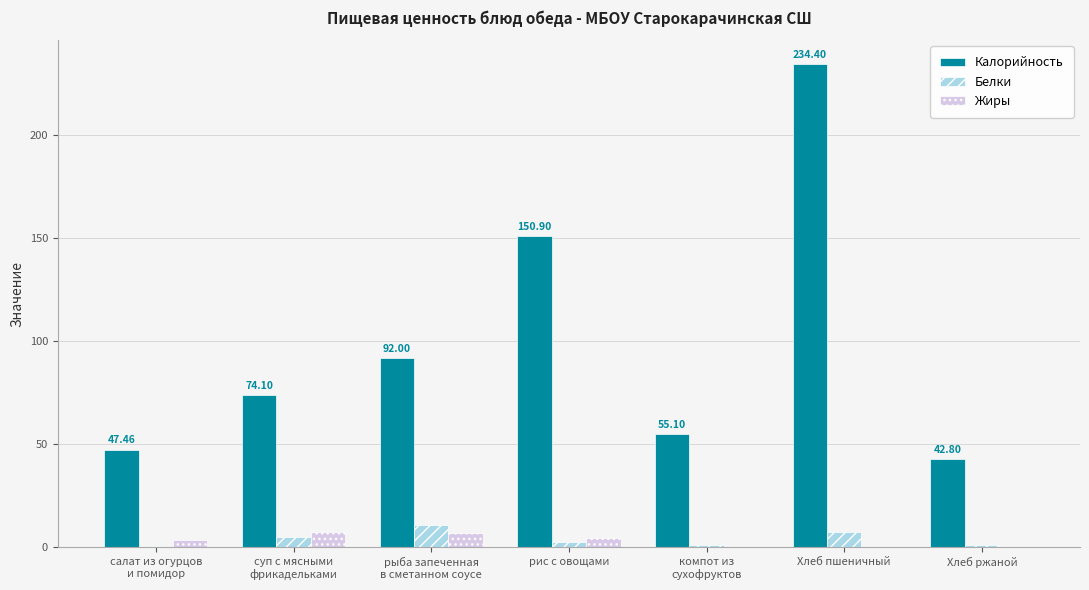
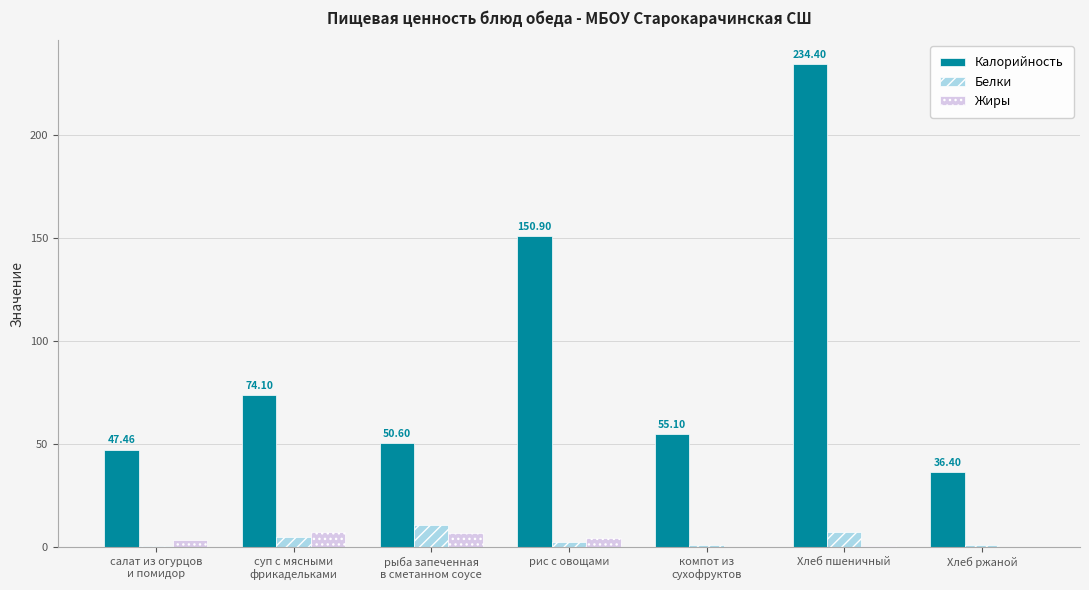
Калорийность, рыба запеченная в сметанном соусе: 92.00 -> 50.60
Калорийность, Хлеб ржаной: 42.80 -> 36.40
